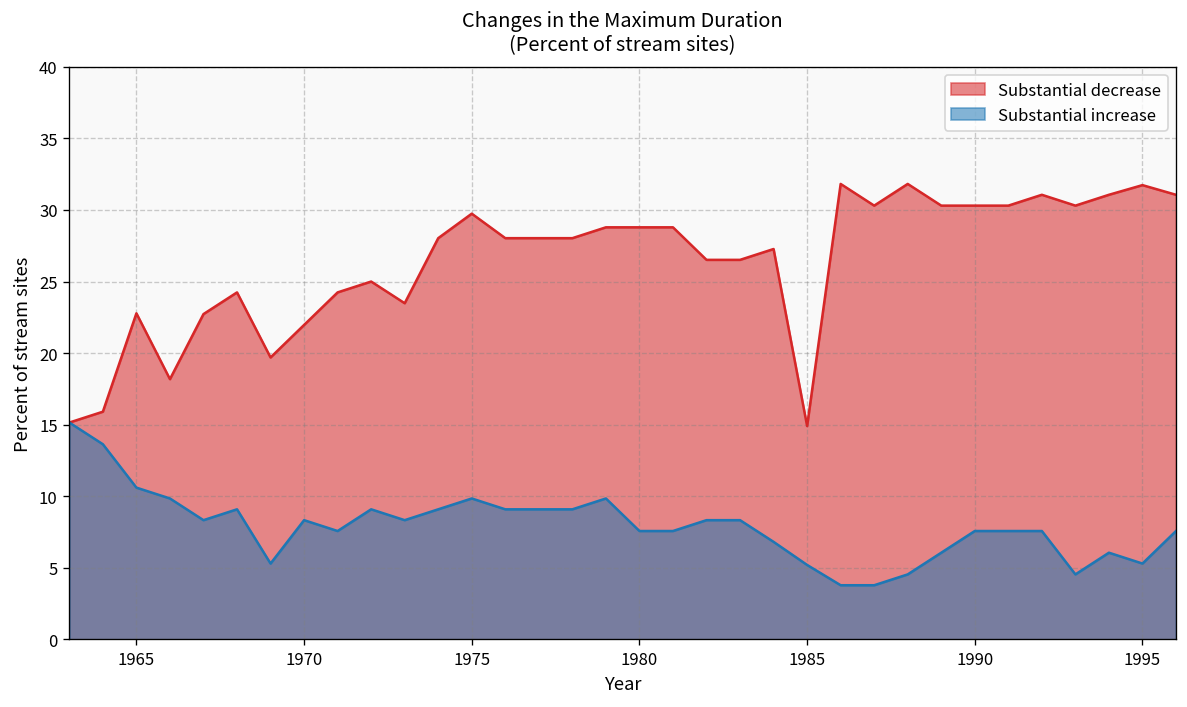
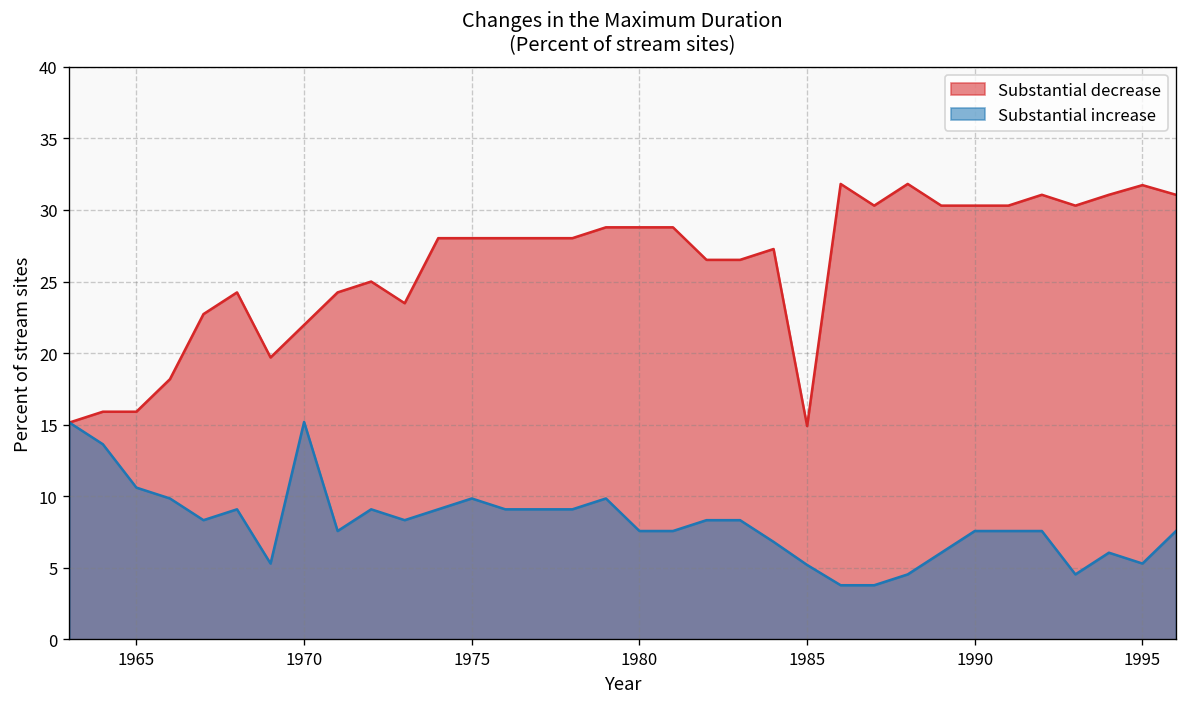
Substantial decrease, 1965: 22.8 -> 15.9
Substantial increase, 1970: 8.3 -> 15.2
Substantial decrease, 1975: 29.7 -> 28.0
